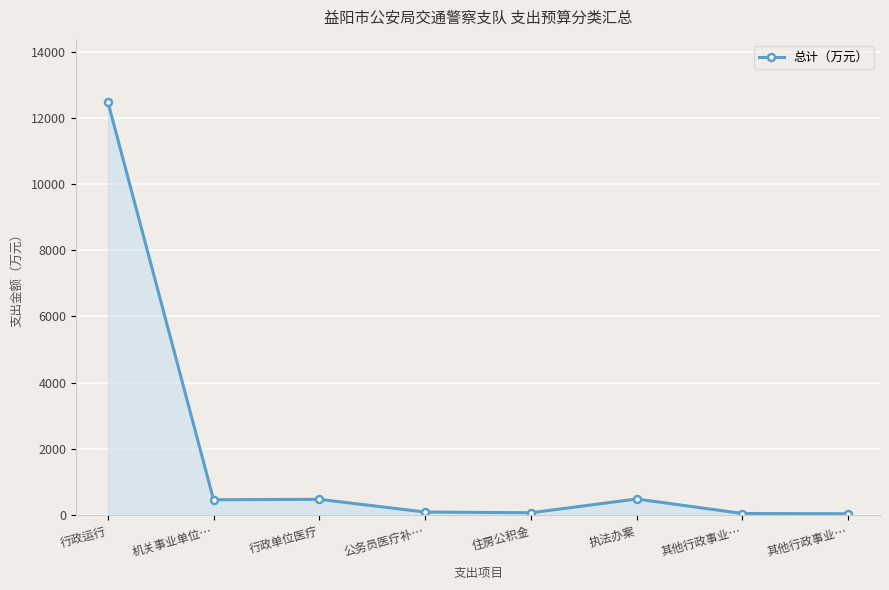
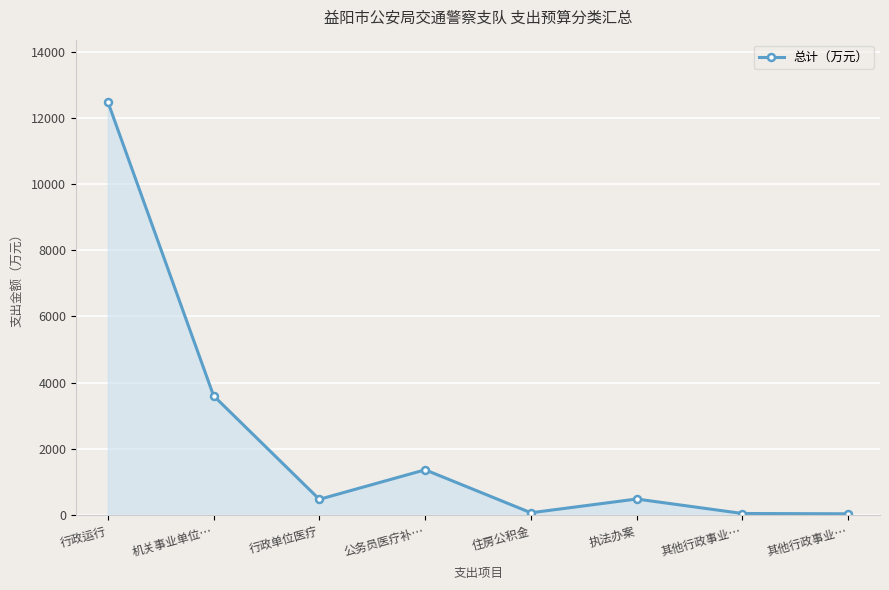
机关事业单位…: 500 -> 3600
公务员医疗补…: 100 -> 1400
